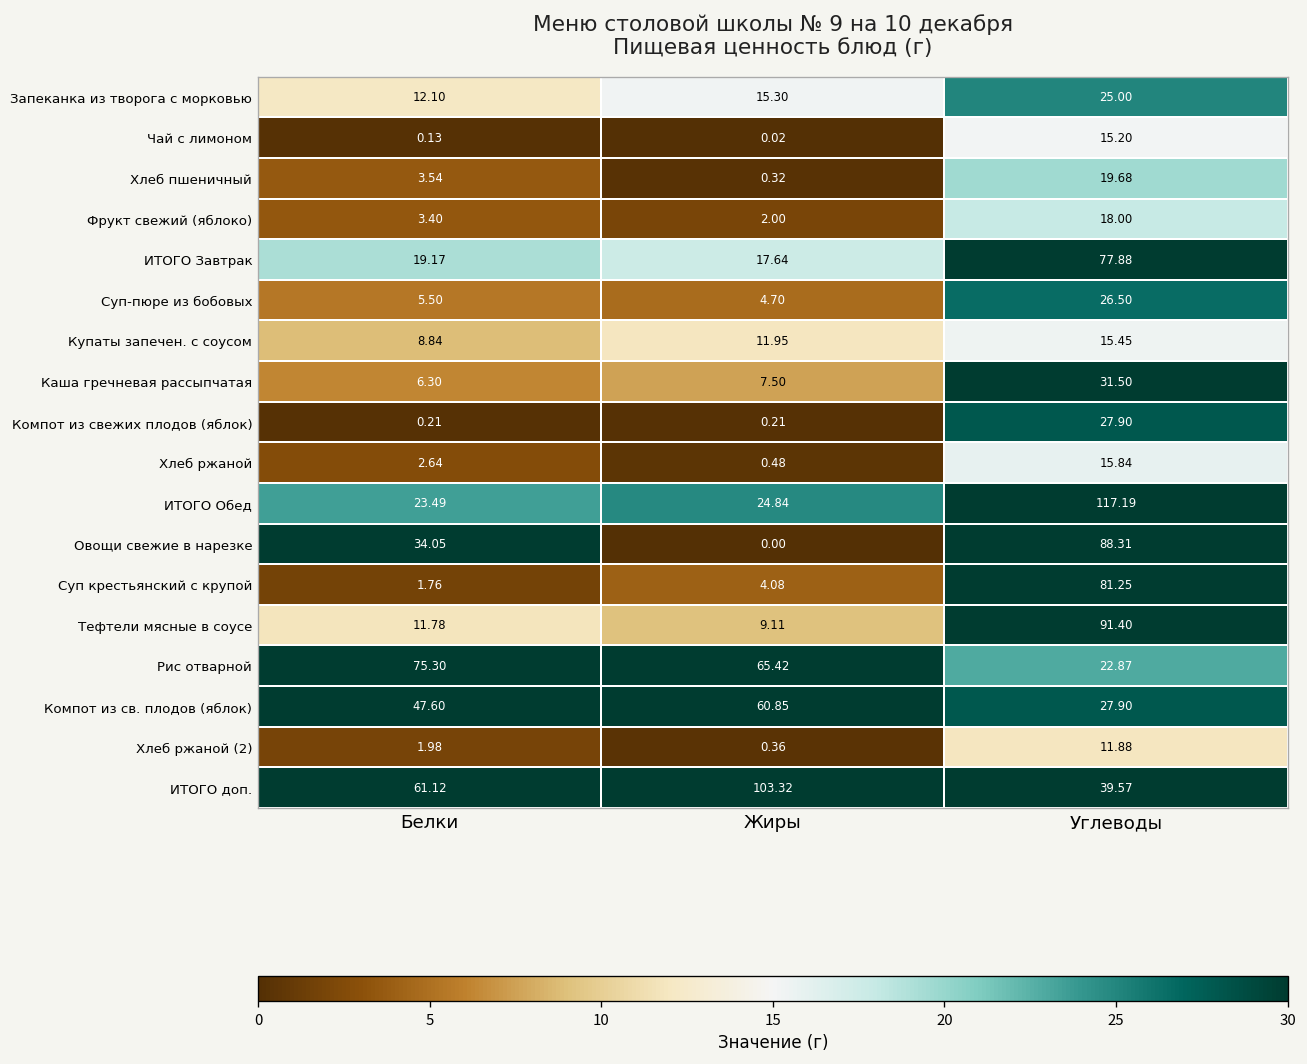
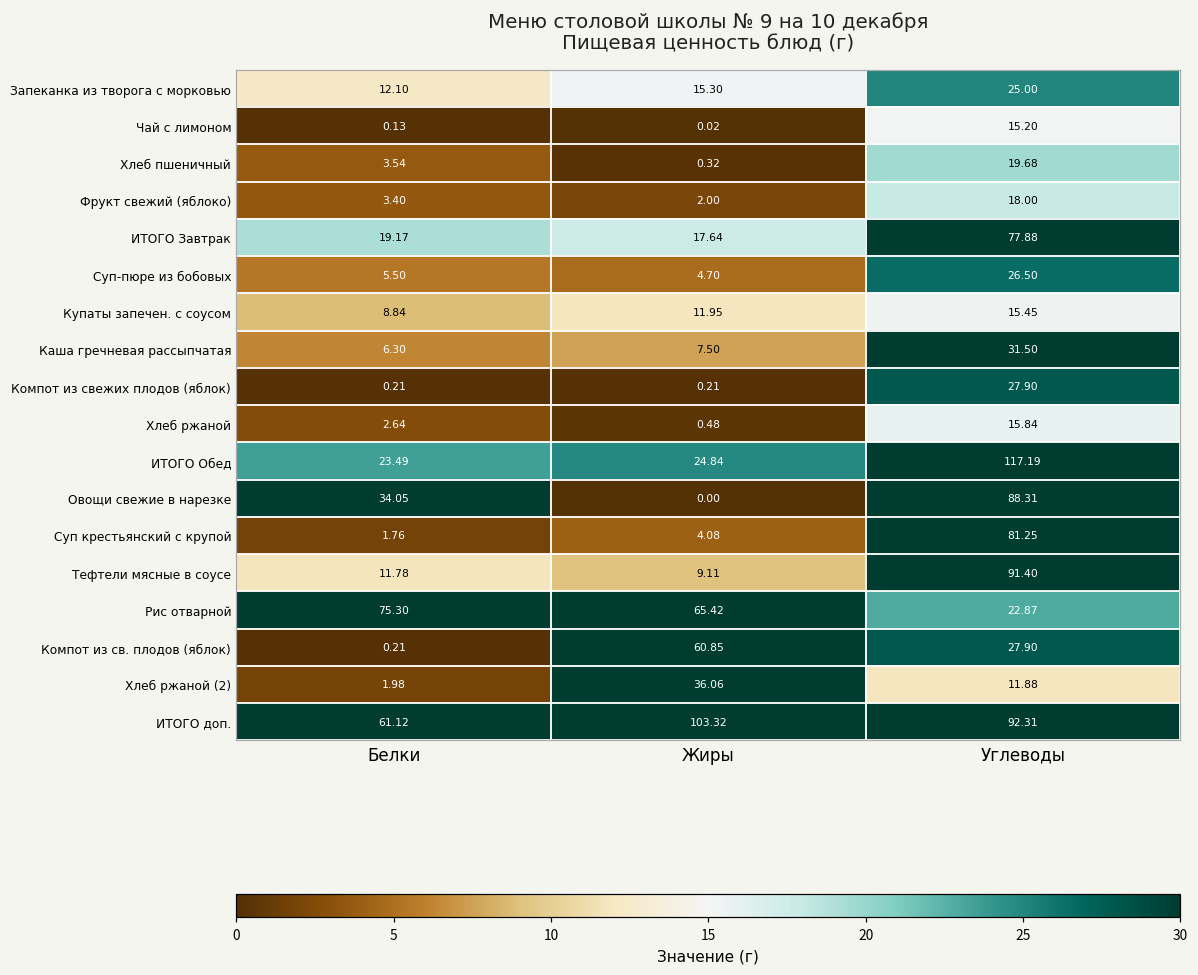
Компот из св. плодов (яблок), Белки: 47.60 -> 0.21
Хлеб ржаной (2), Жиры: 0.36 -> 36.06
ИТОГО доп., Углеводы: 39.57 -> 92.31
